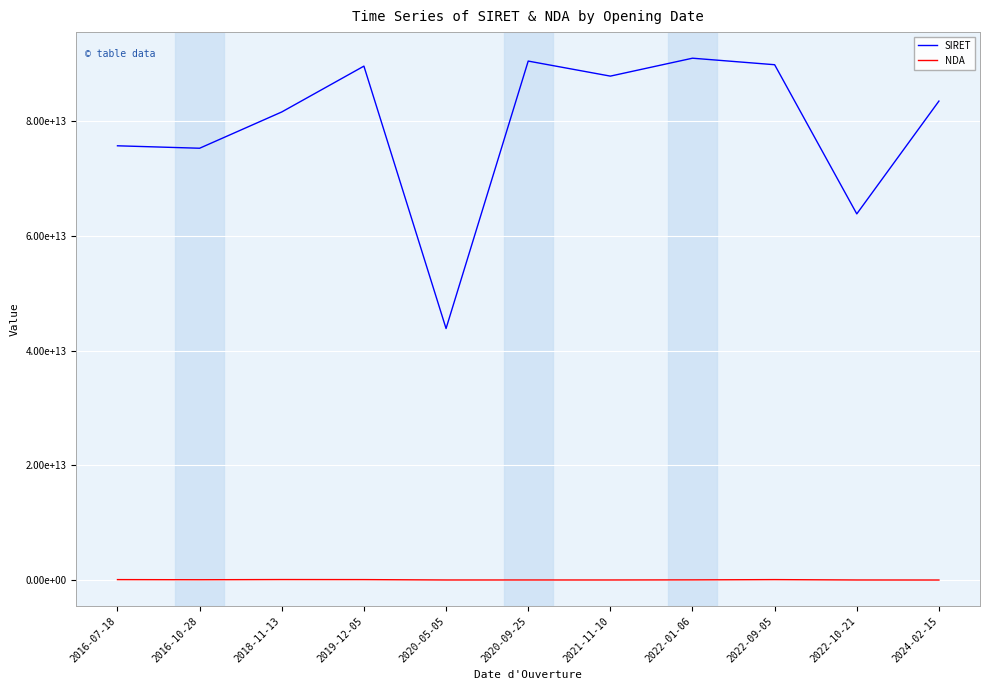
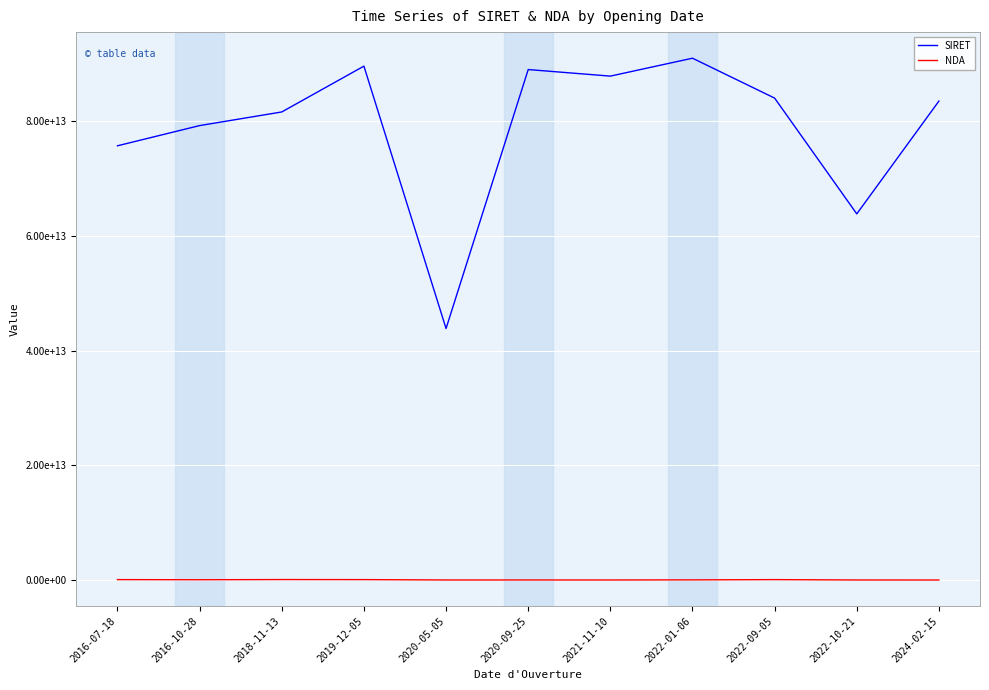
SIRET, 2016-10-28: 75000000000000 -> 79000000000000
SIRET, 2020-09-25: 90000000000000 -> 89000000000000
SIRET, 2022-09-05: 90000000000000 -> 84000000000000
